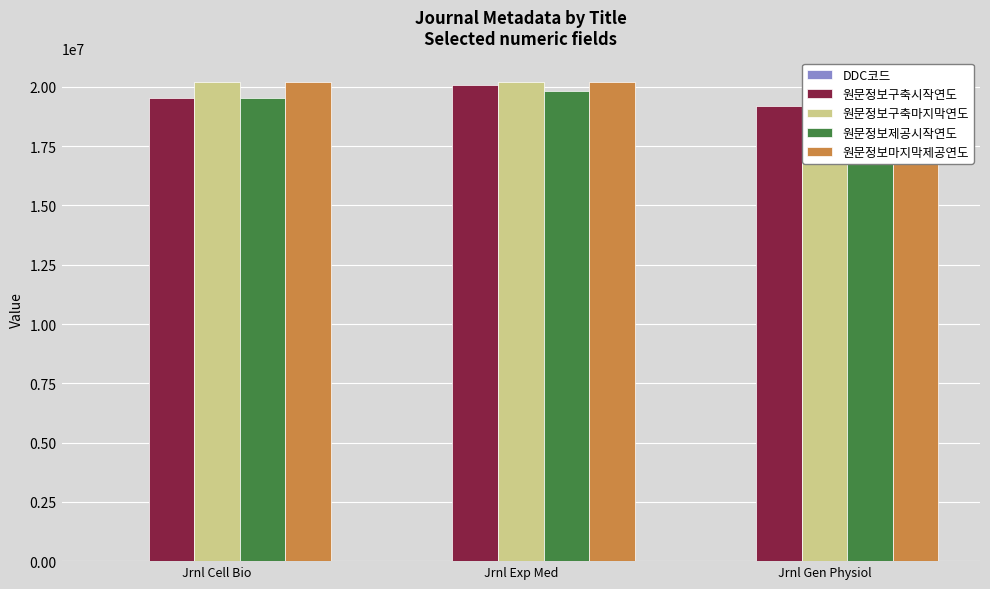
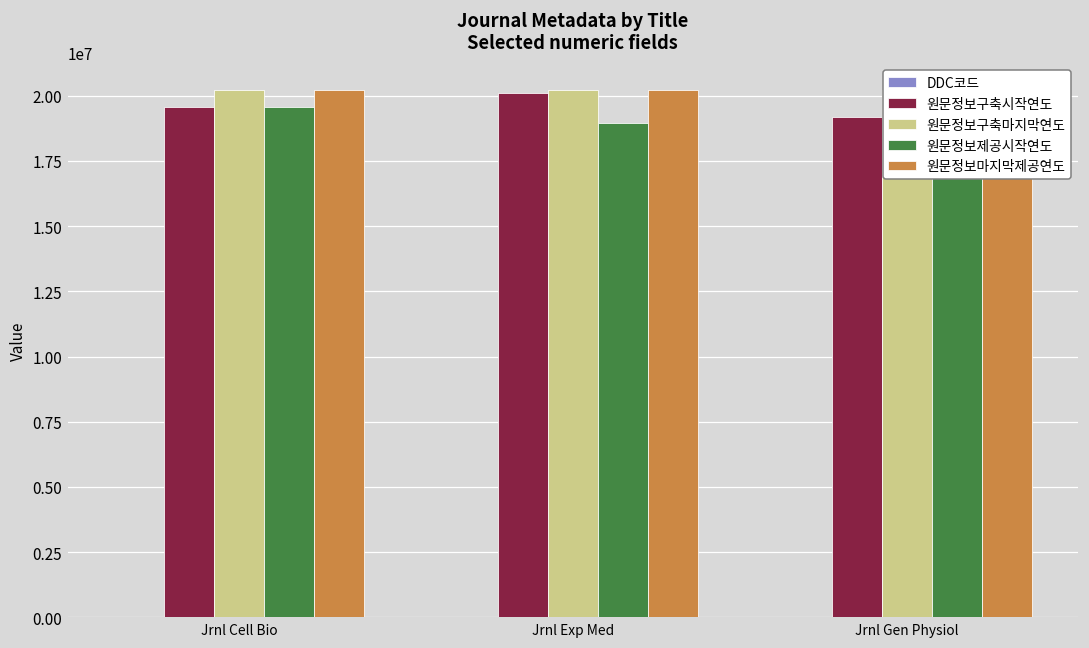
원문정보제공시작연도, Jrnl Exp Med: 19800000 -> 19000000
